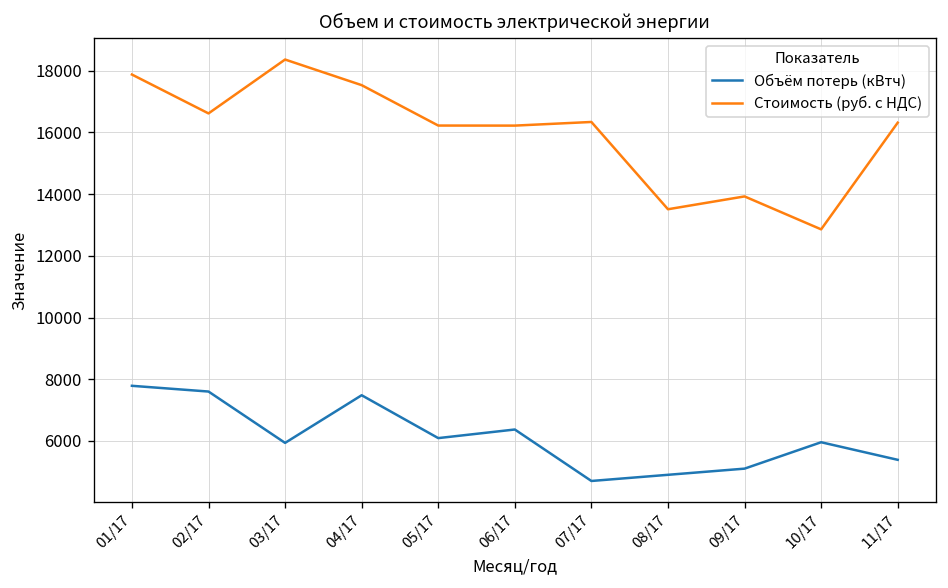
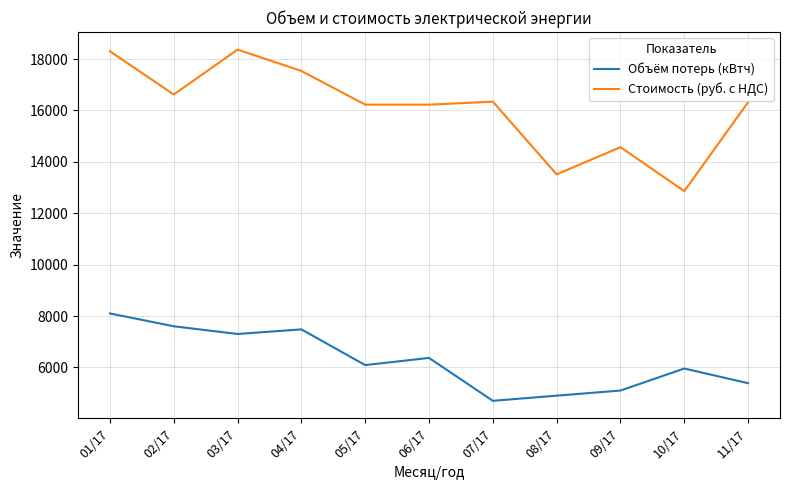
Объём потерь (кВтч), 01/17: 7800 -> 8100
Стоимость (руб. с НДС), 01/17: 17900 -> 18300
Объём потерь (кВтч), 03/17: 5900 -> 7300
Стоимость (руб. с НДС), 09/17: 13900 -> 14600
